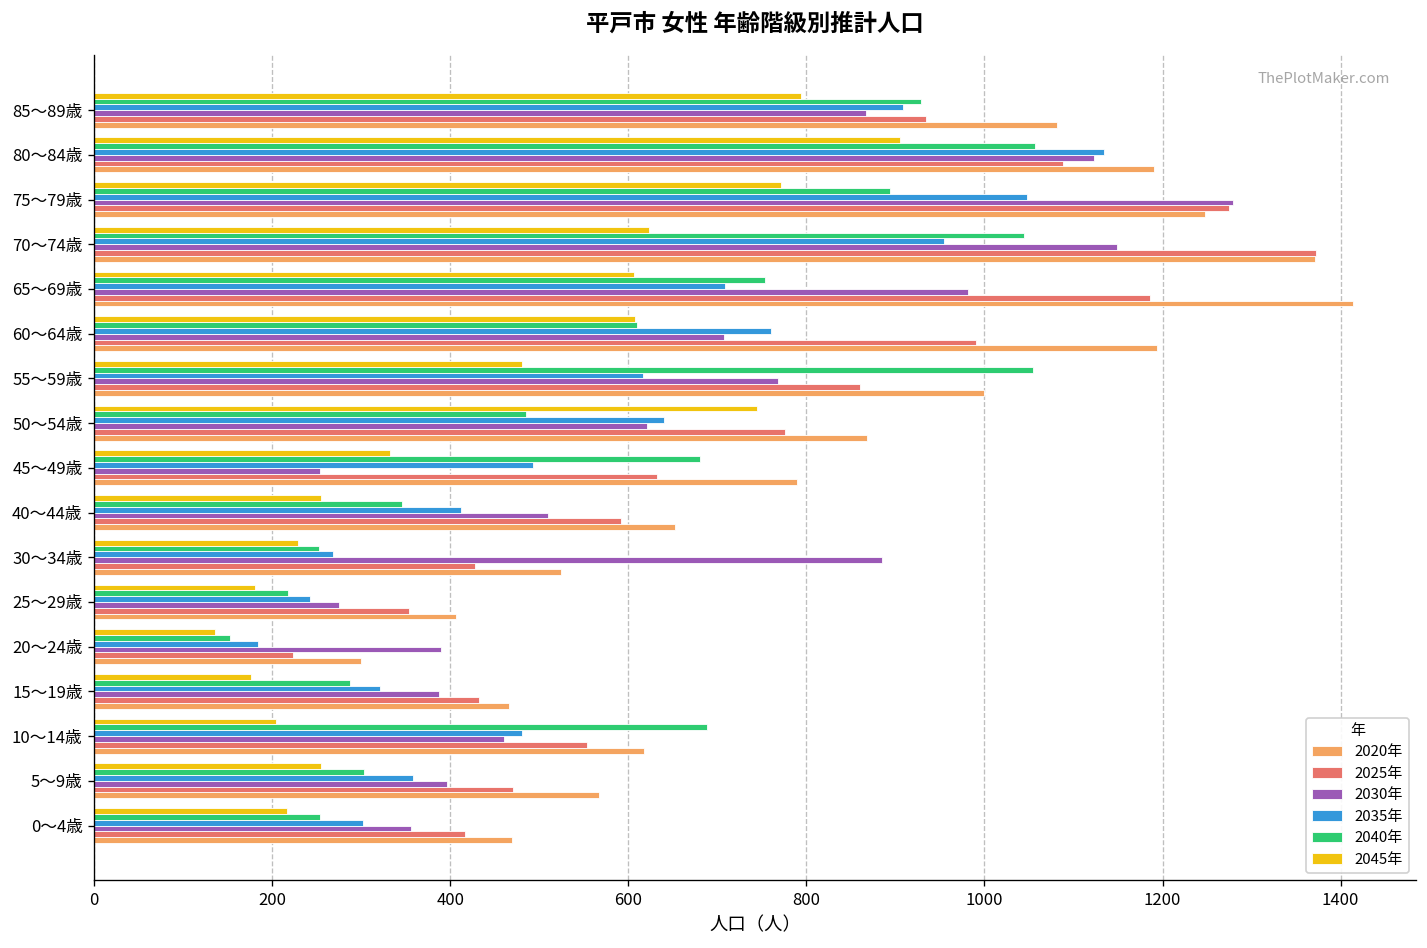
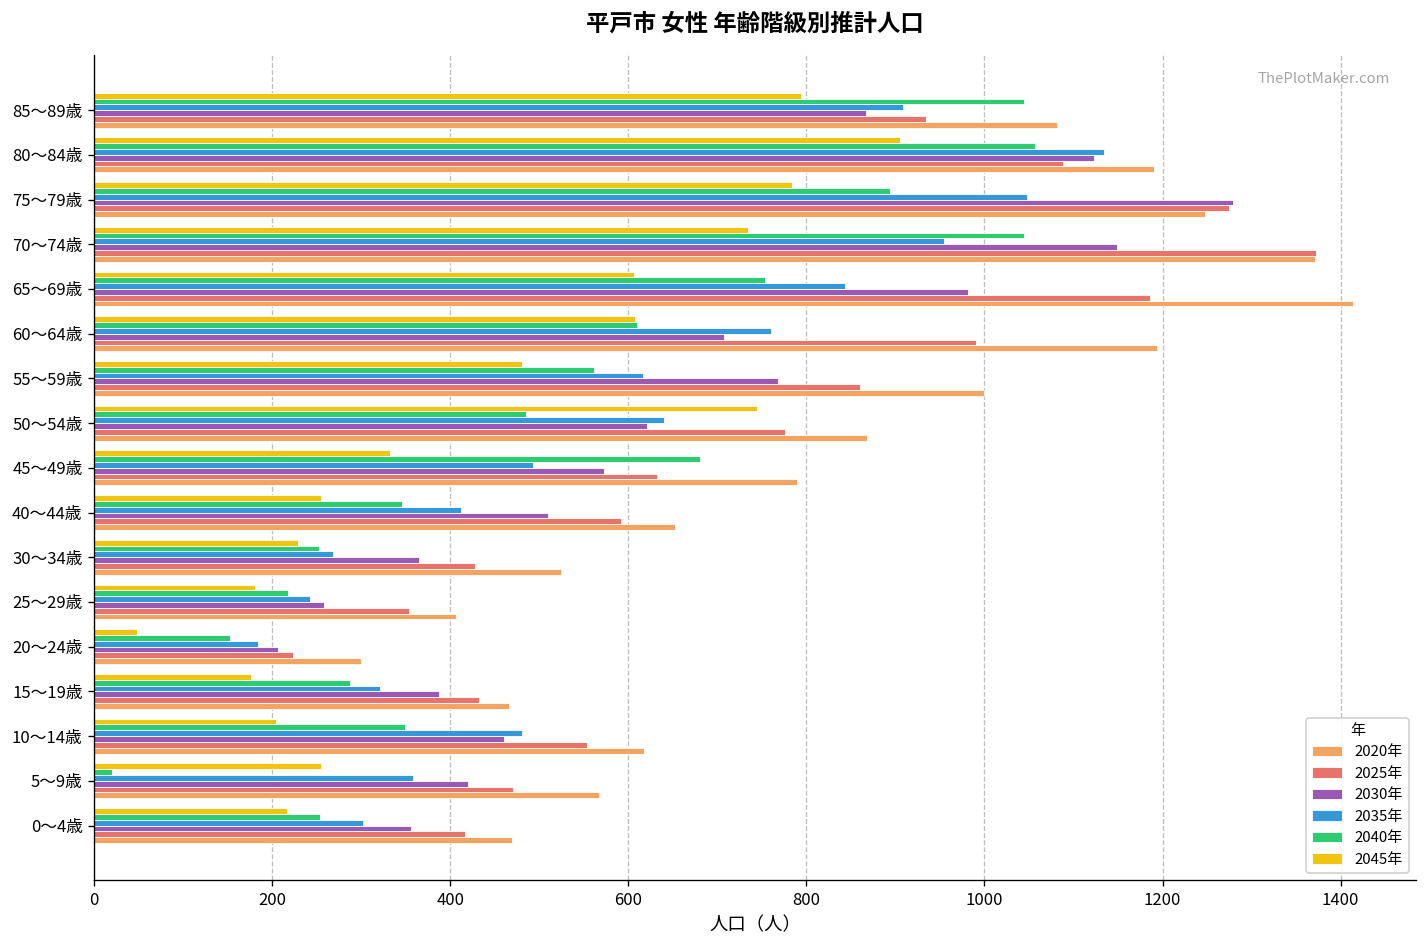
2040年, 85～89歳: 930 -> 1040
2045年, 75～79歳: 770 -> 780
2045年, 70～74歳: 620 -> 730
2035年, 65～69歳: 710 -> 840
2040年, 55～59歳: 1060 -> 560
2030年, 45～49歳: 250 -> 570
2030年, 30～34歳: 890 -> 370
2030年, 25～29歳: 280 -> 260
2045年, 20～24歳: 140 -> 50
2030年, 20～24歳: 390 -> 210
2040年, 10～14歳: 690 -> 350
2040年, 5～9歳: 300 -> 20
2030年, 5～9歳: 400 -> 420
